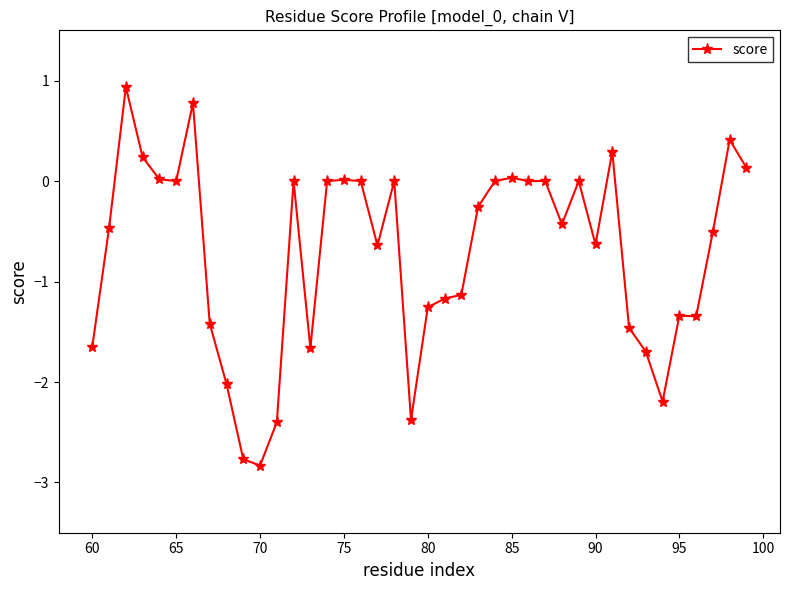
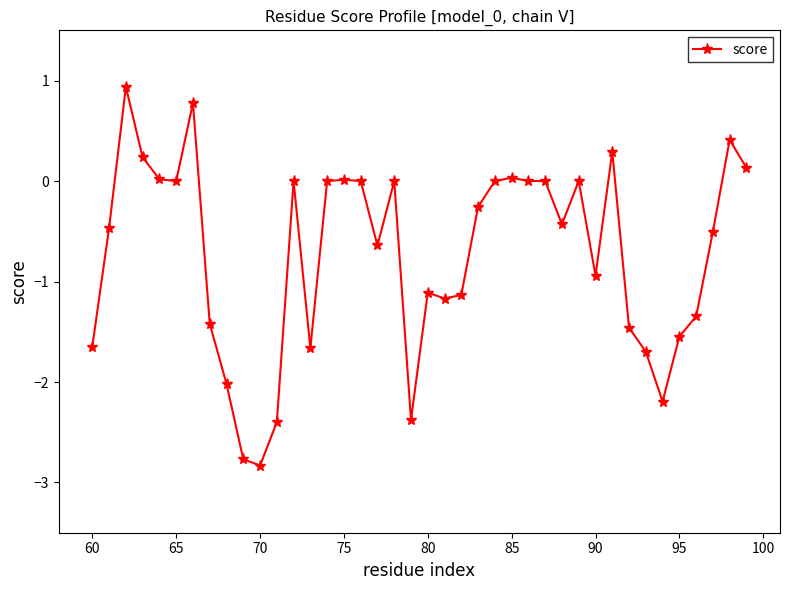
80: -1.26 -> -1.11
90: -0.63 -> -0.94
95: -1.34 -> -1.55
